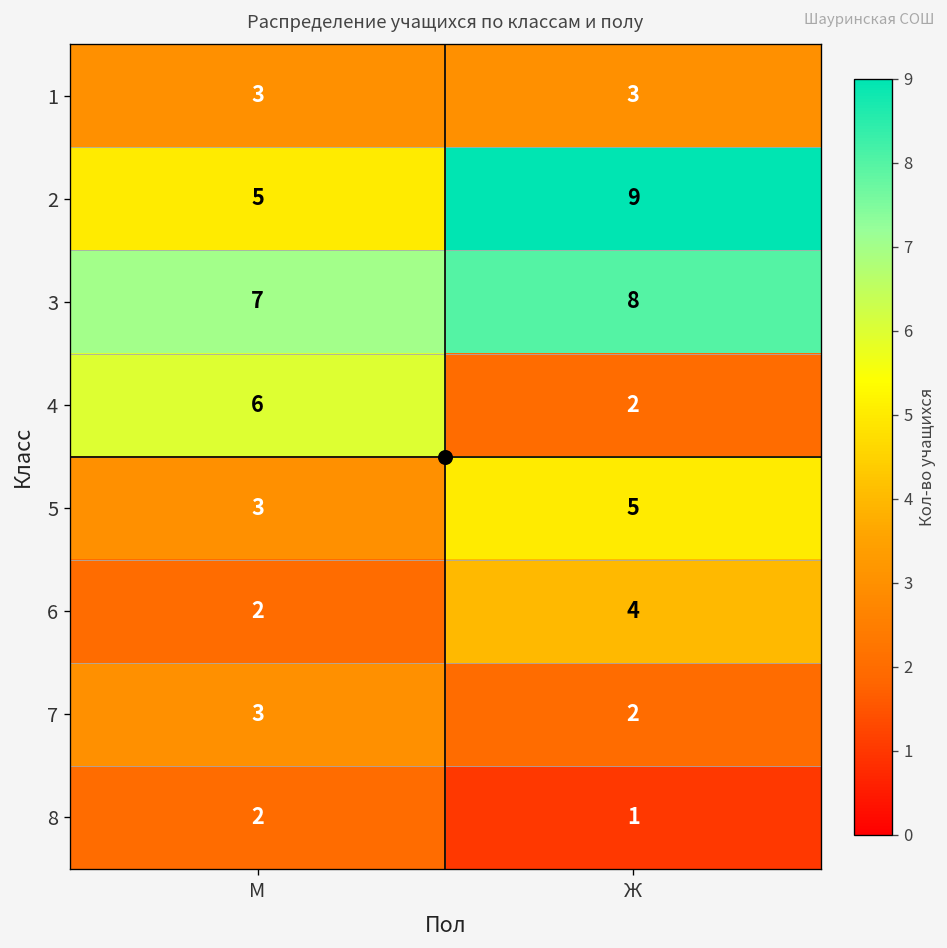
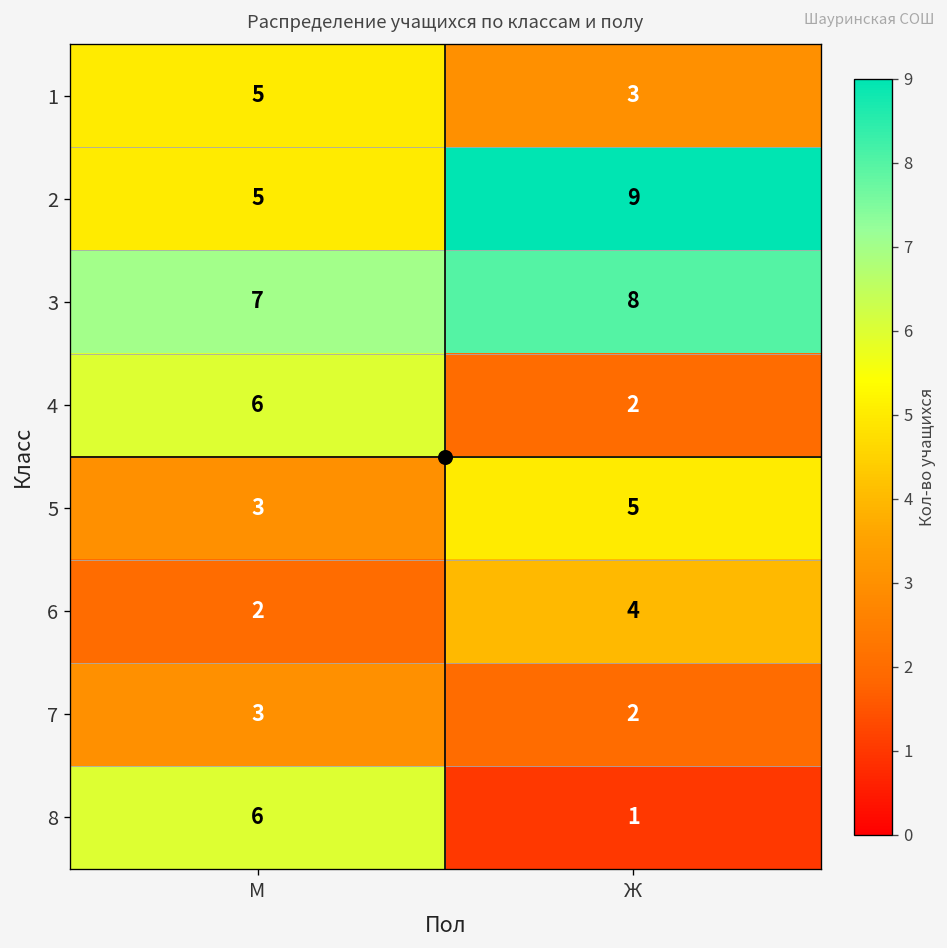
1, М: 3 -> 5
8, М: 2 -> 6
